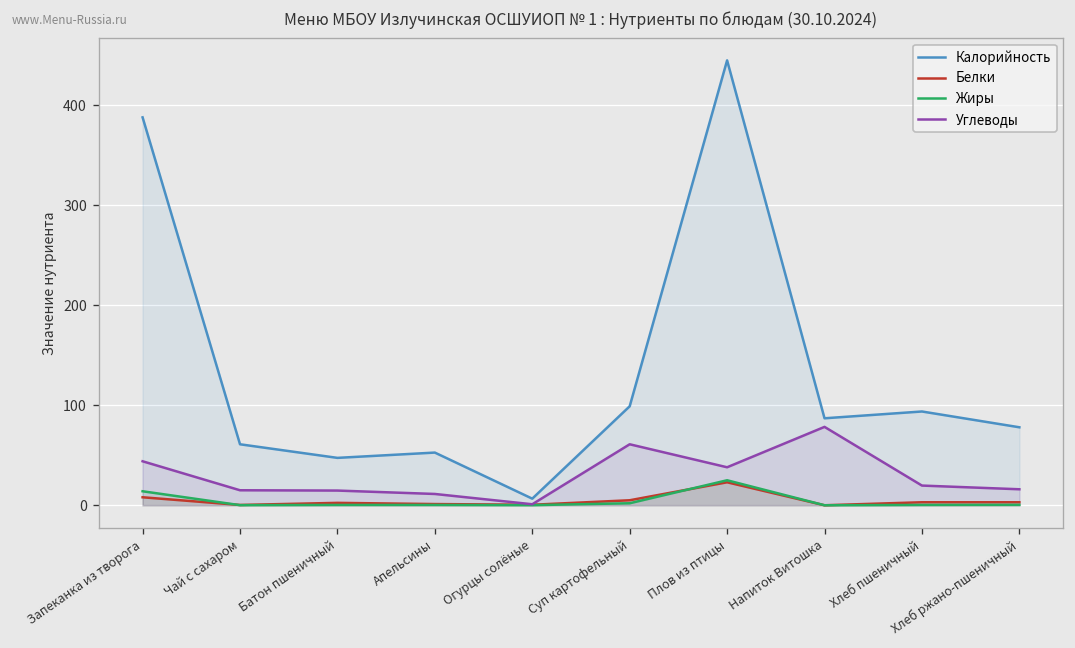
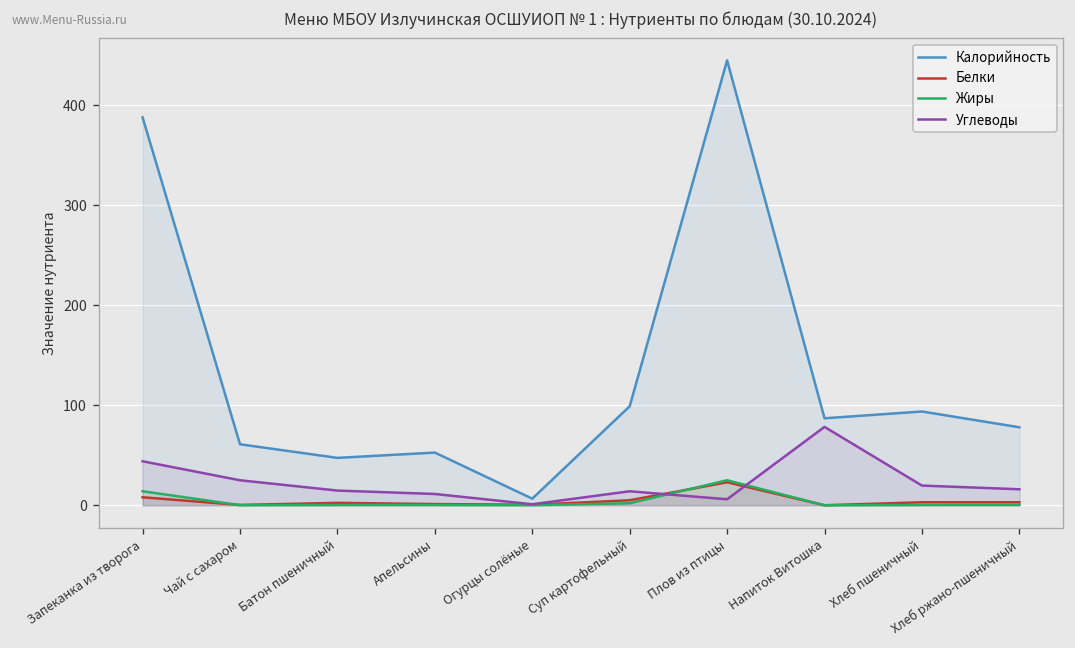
Углеводы, Чай с сахаром: 20 -> 30
Углеводы, Суп картофельный: 60 -> 10
Углеводы, Плов из птицы: 40 -> 10
